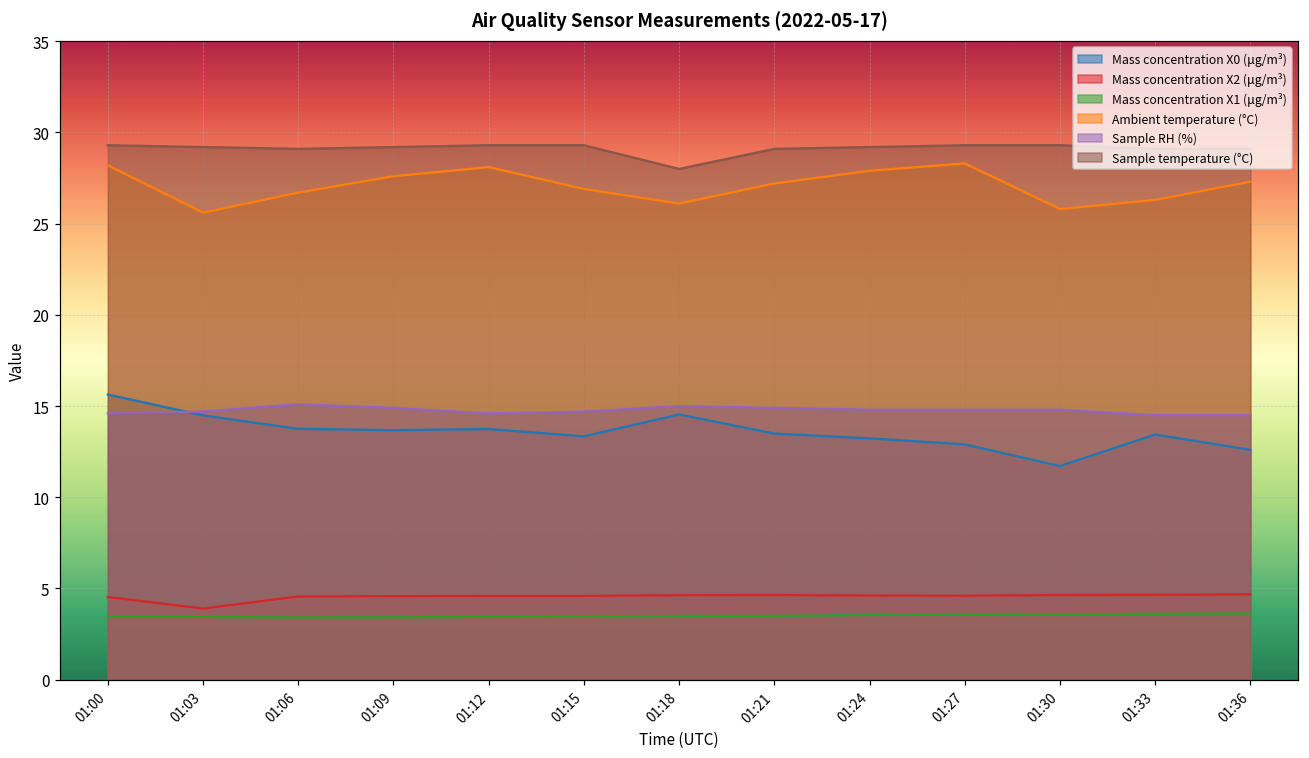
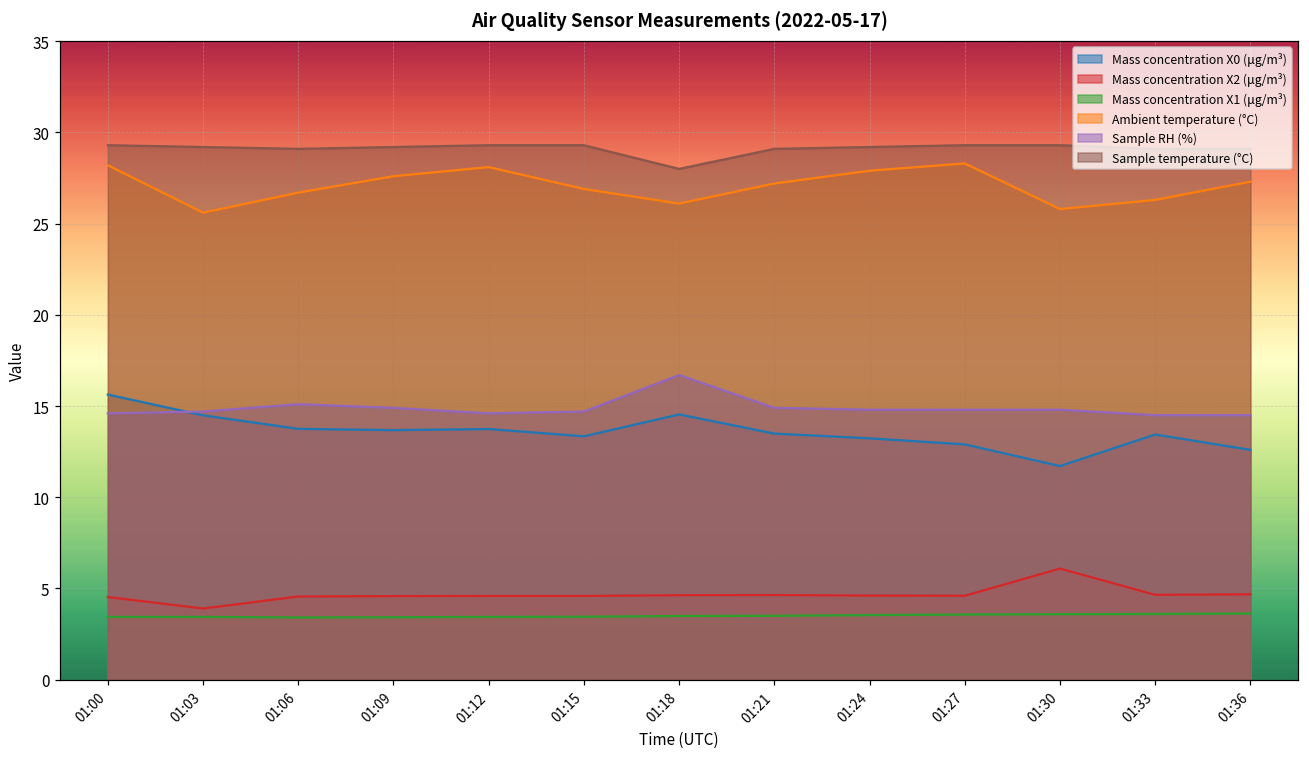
Sample RH (%), 01:18: 15.0 -> 16.7
Mass concentration X2 (μg/m³), 01:30: 4.6 -> 6.1
